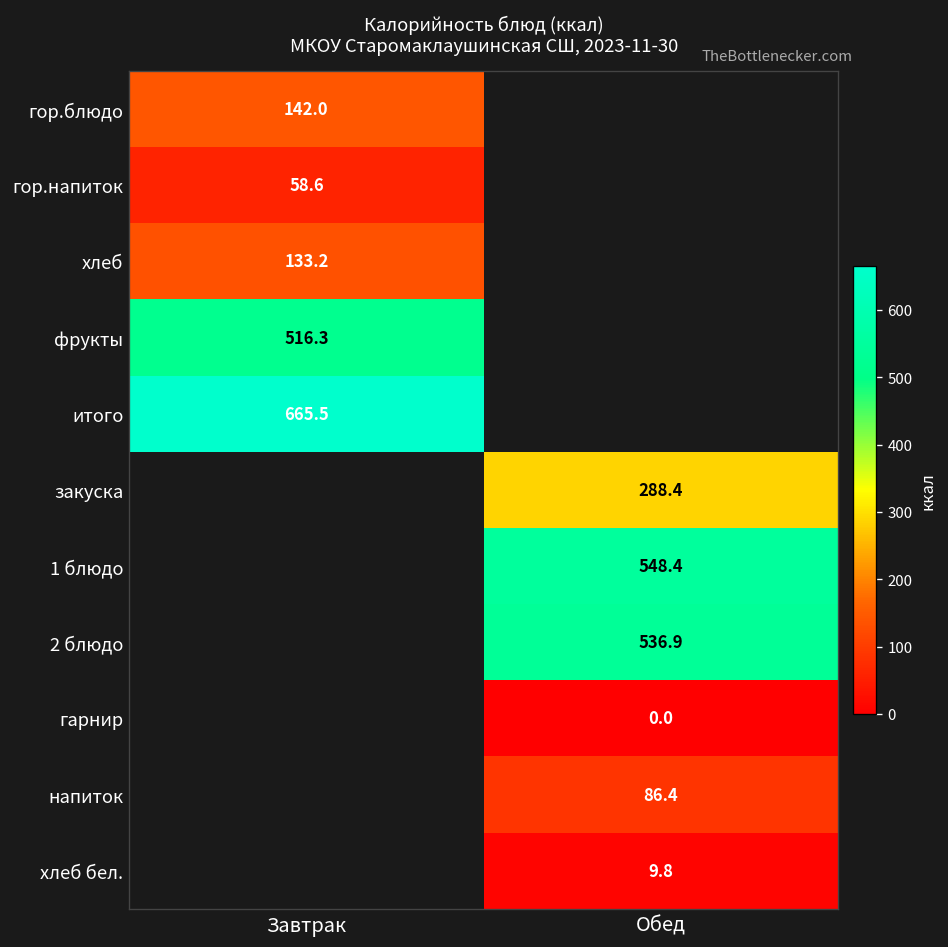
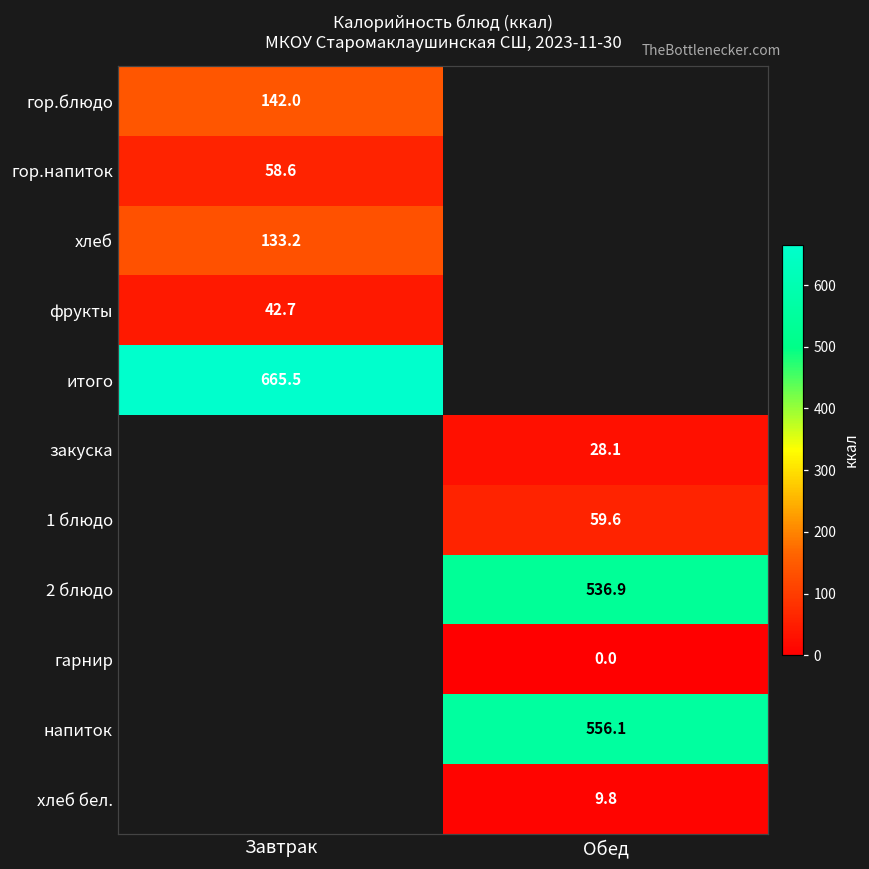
фрукты, Завтрак: 516.3 -> 42.7
закуска, Обед: 288.4 -> 28.1
1 блюдо, Обед: 548.4 -> 59.6
напиток, Обед: 86.4 -> 556.1
